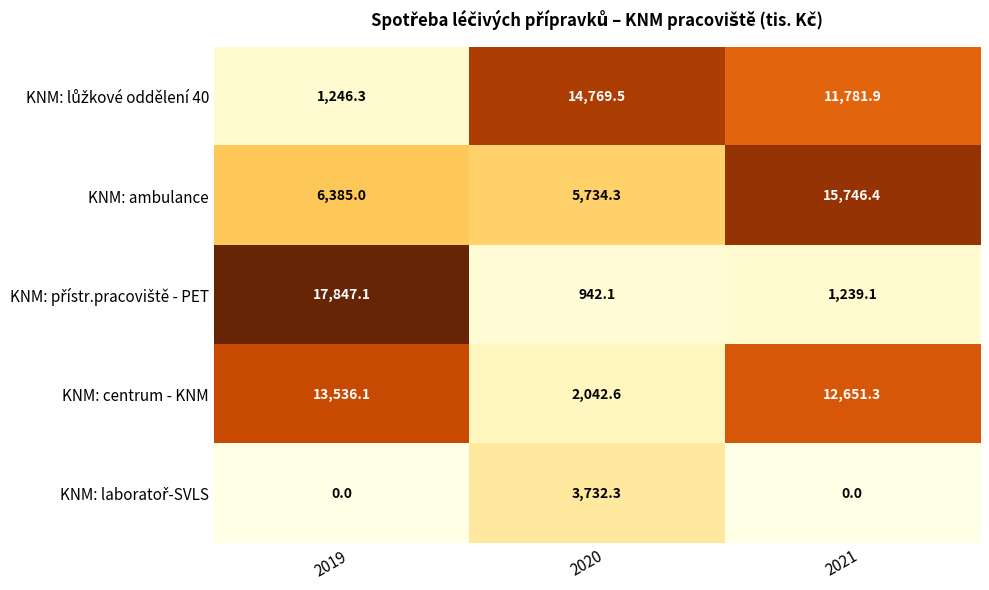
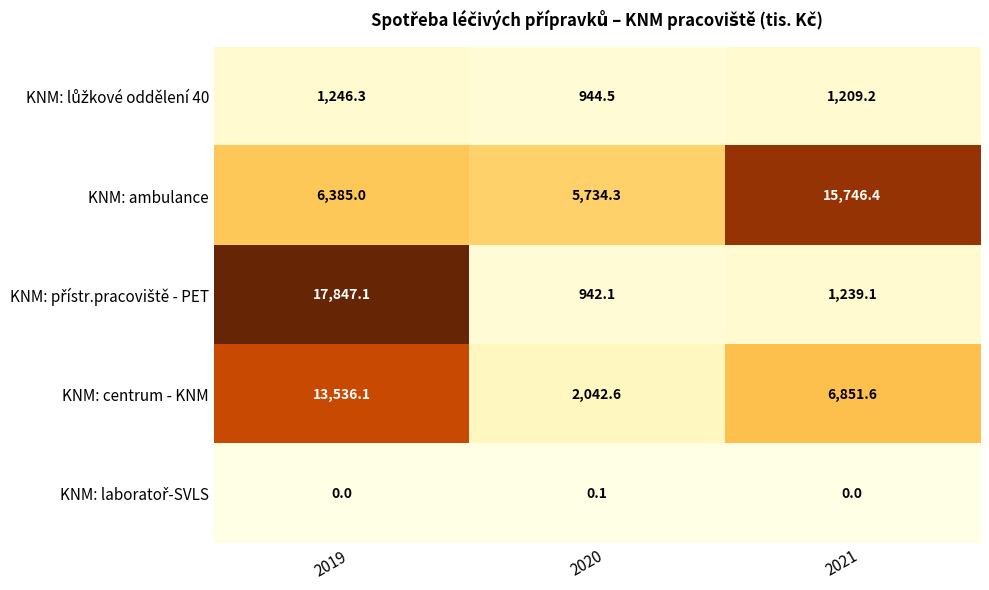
KNM: lůžkové oddělení 40, 2020: 14,769.5 -> 944.5
KNM: lůžkové oddělení 40, 2021: 11,781.9 -> 1,209.2
KNM: centrum - KNM, 2021: 12,651.3 -> 6,851.6
KNM: laboratoř-SVLS, 2020: 3,732.3 -> 0.1
